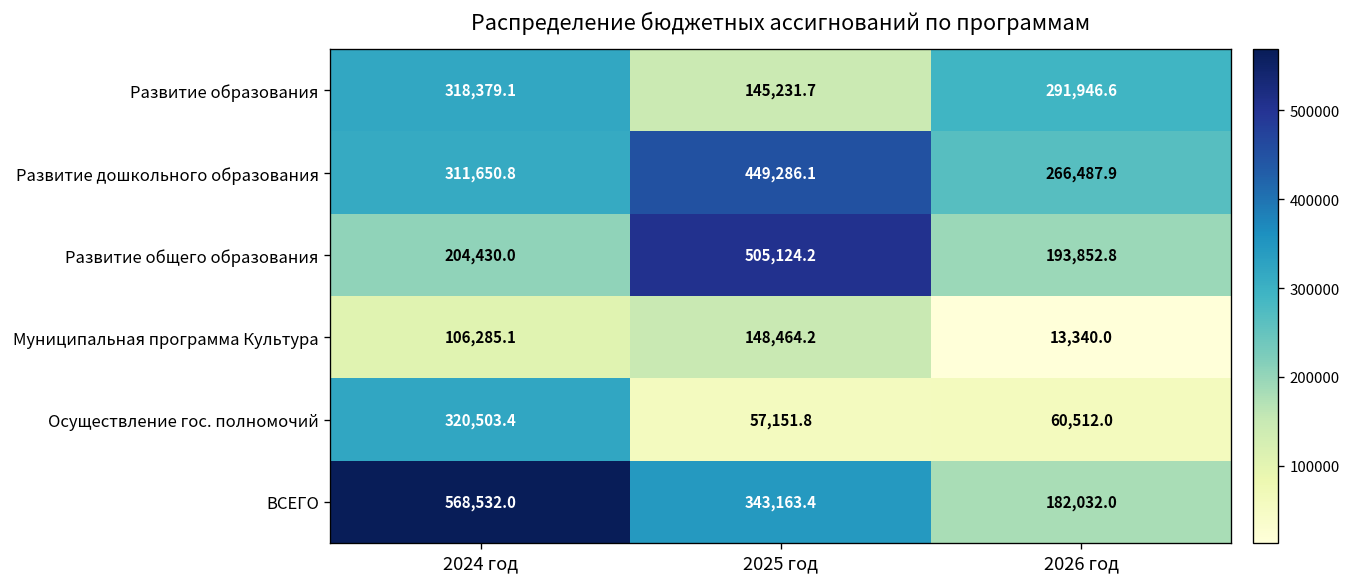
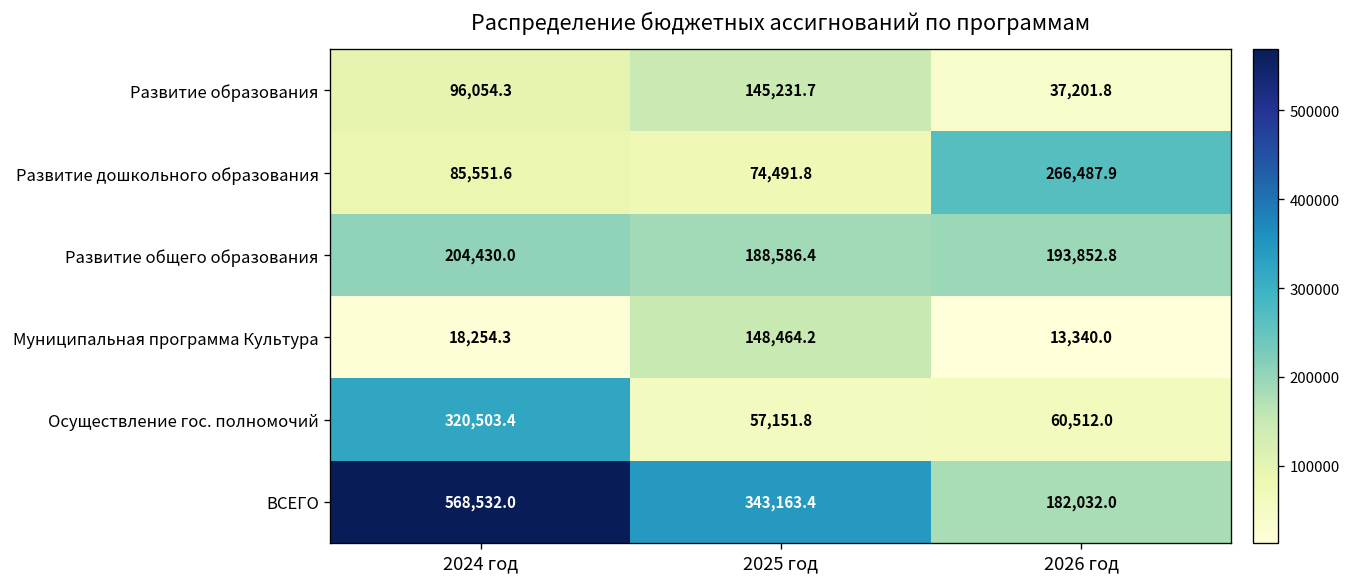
Развитие образования, 2024 год: 318,379.1 -> 96,054.3
Развитие образования, 2026 год: 291,946.6 -> 37,201.8
Развитие дошкольного образования, 2024 год: 311,650.8 -> 85,551.6
Развитие дошкольного образования, 2025 год: 449,286.1 -> 74,491.8
Развитие общего образования, 2025 год: 505,124.2 -> 188,586.4
Муниципальная программа Культура, 2024 год: 106,285.1 -> 18,254.3
